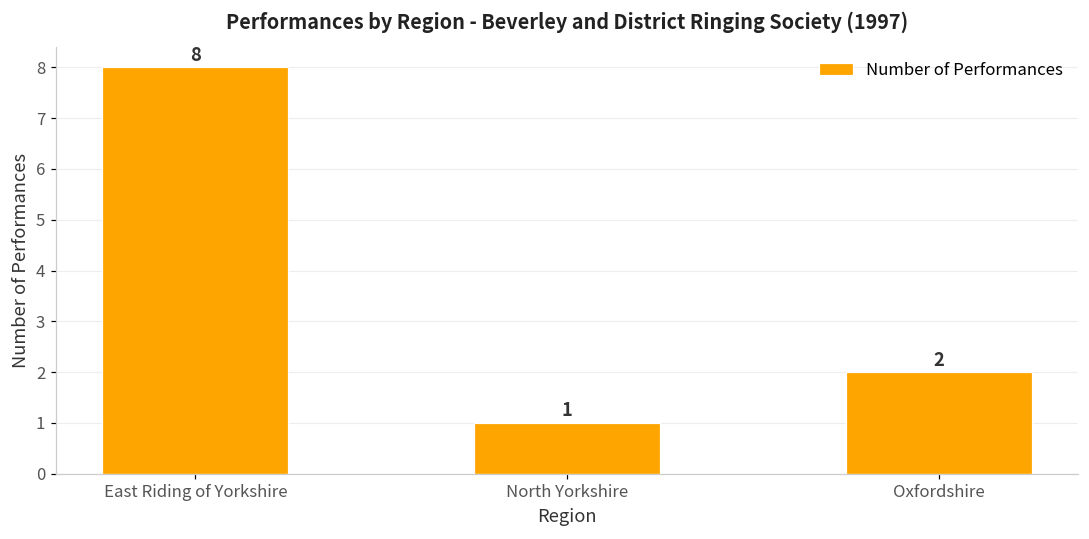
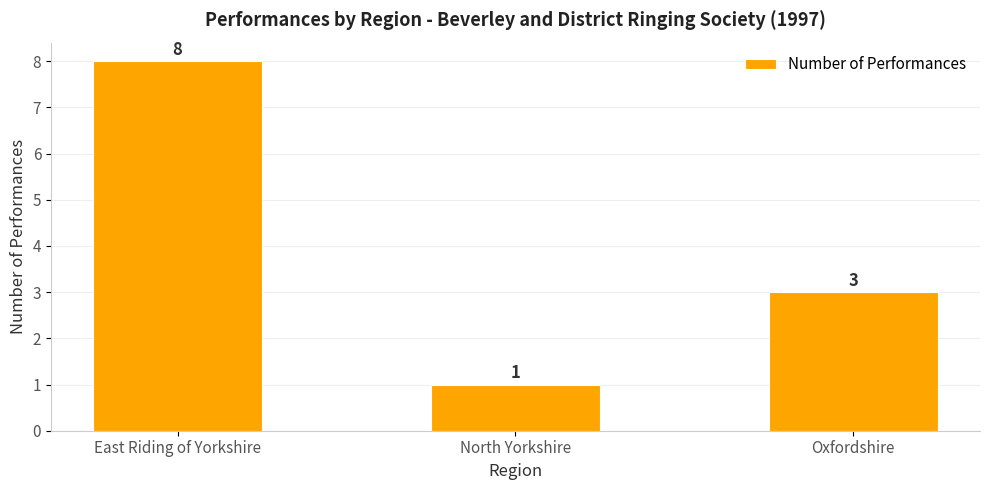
Oxfordshire: 2 -> 3
